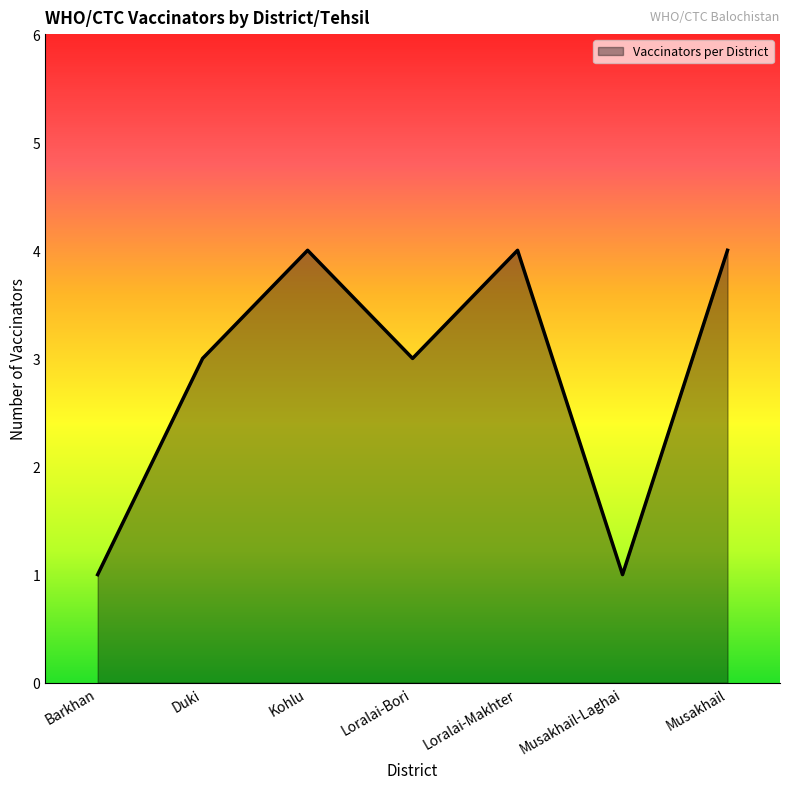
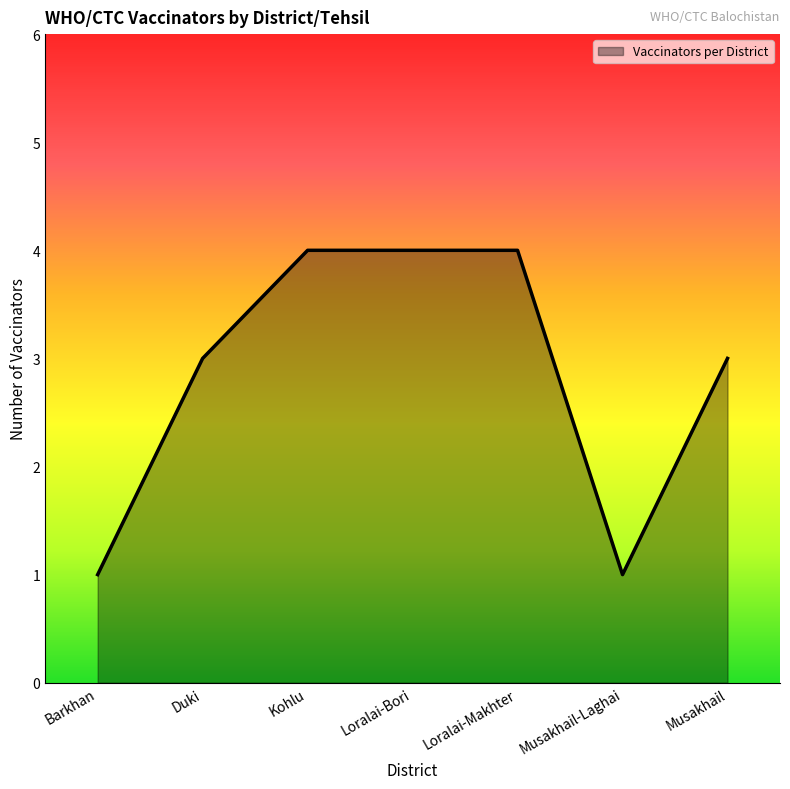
Loralai-Bori: 3 -> 4
Musakhail: 4 -> 3
